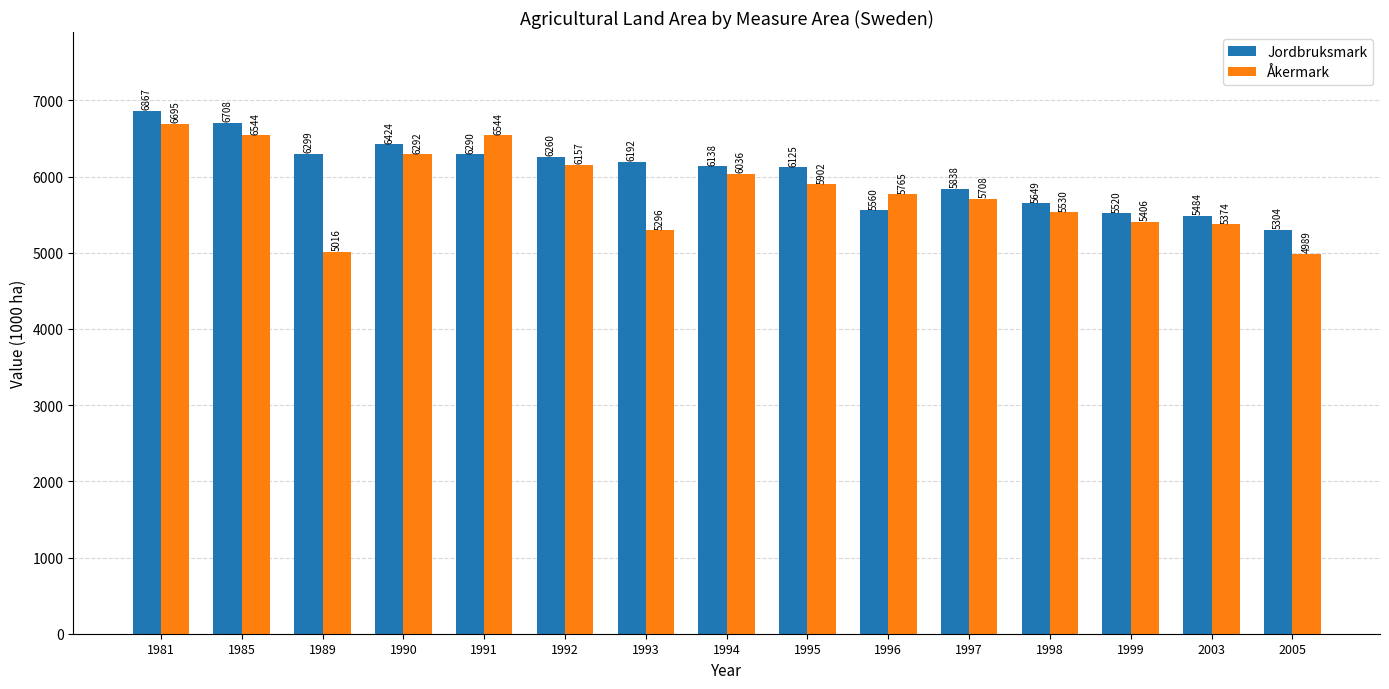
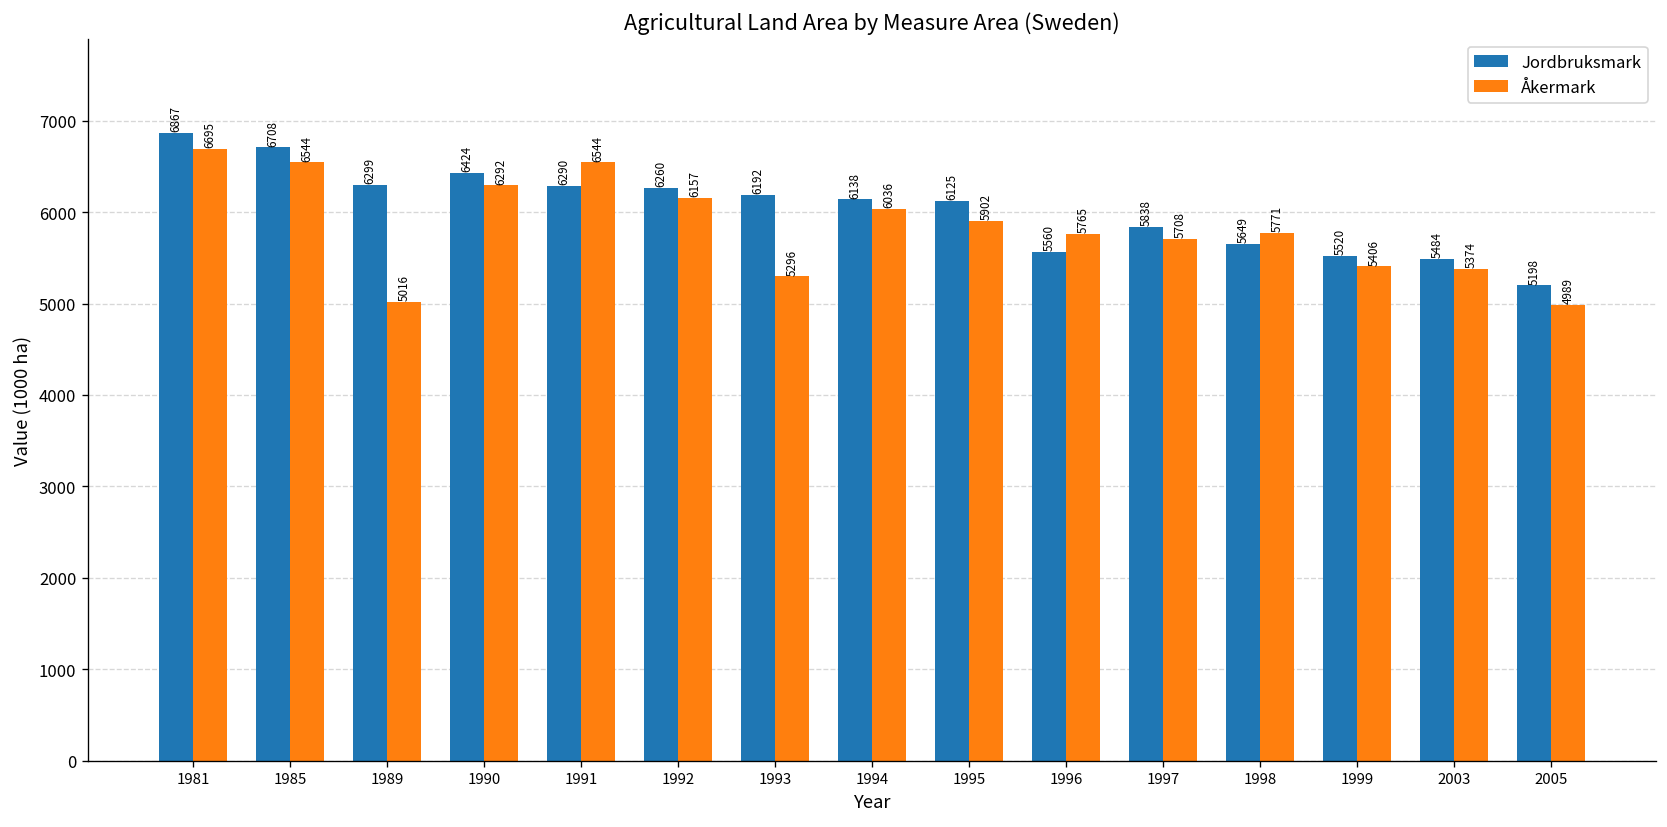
Åkermark, 1998: 5530 -> 5771
Jordbruksmark, 2005: 5304 -> 5198
